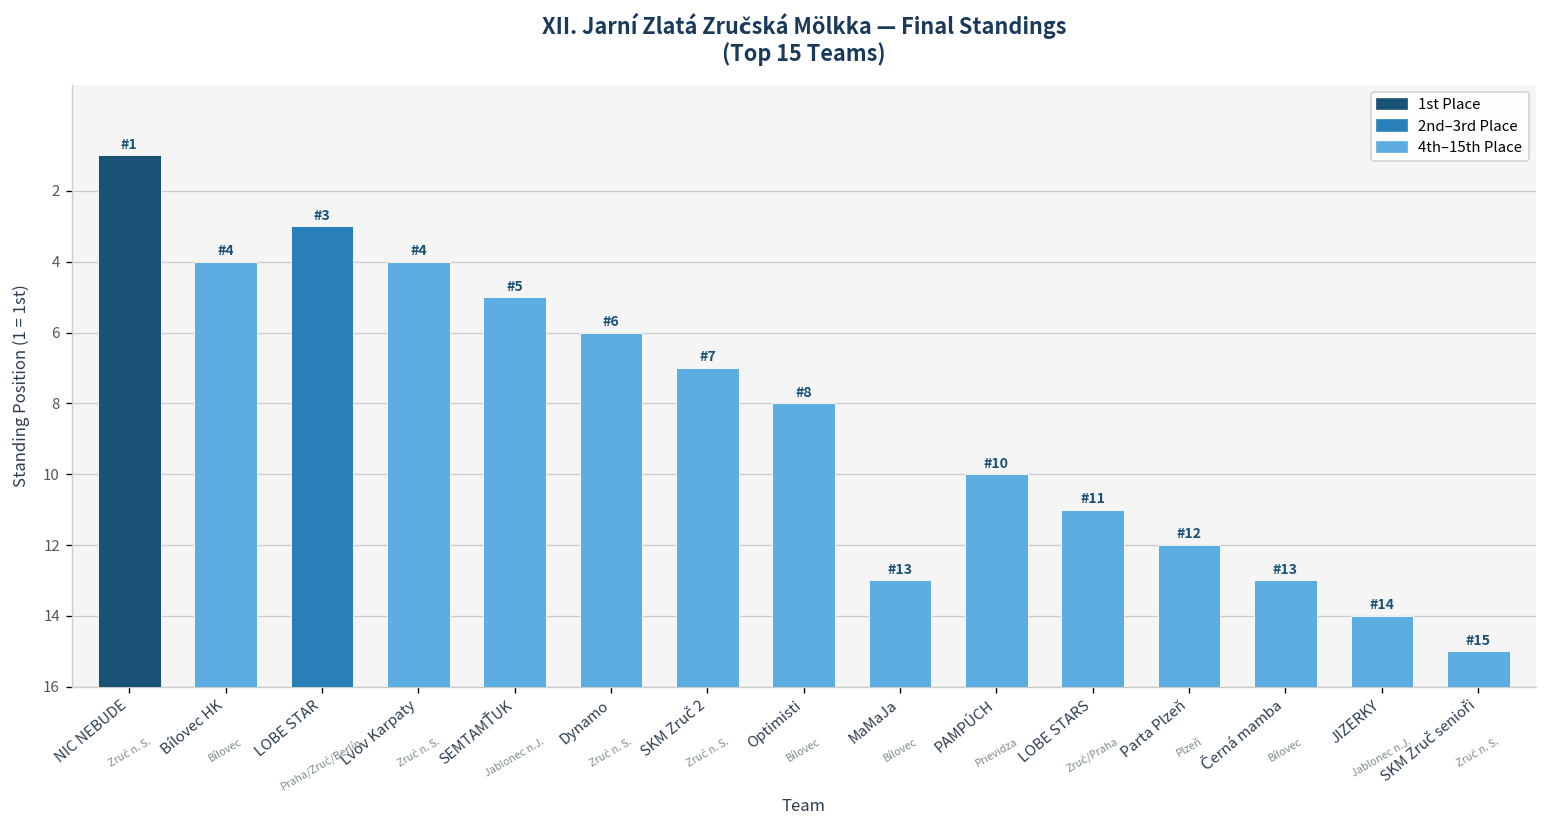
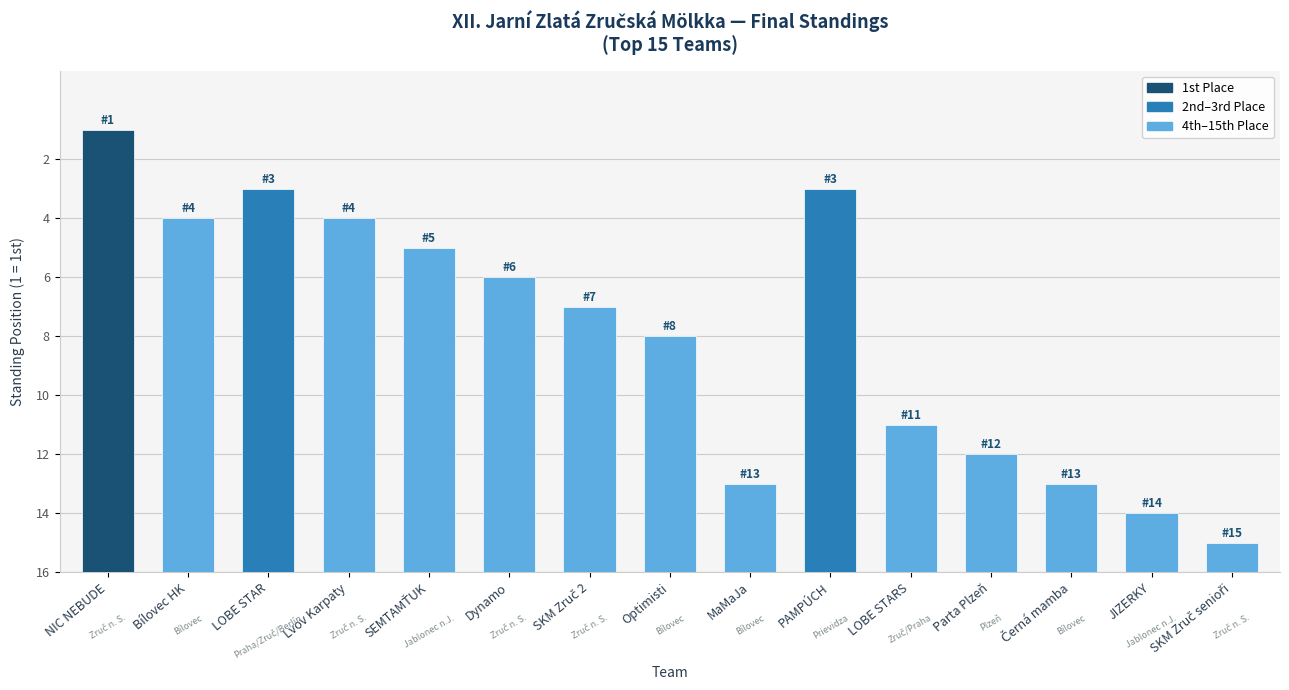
PAMPÚCH: 10 -> 3
